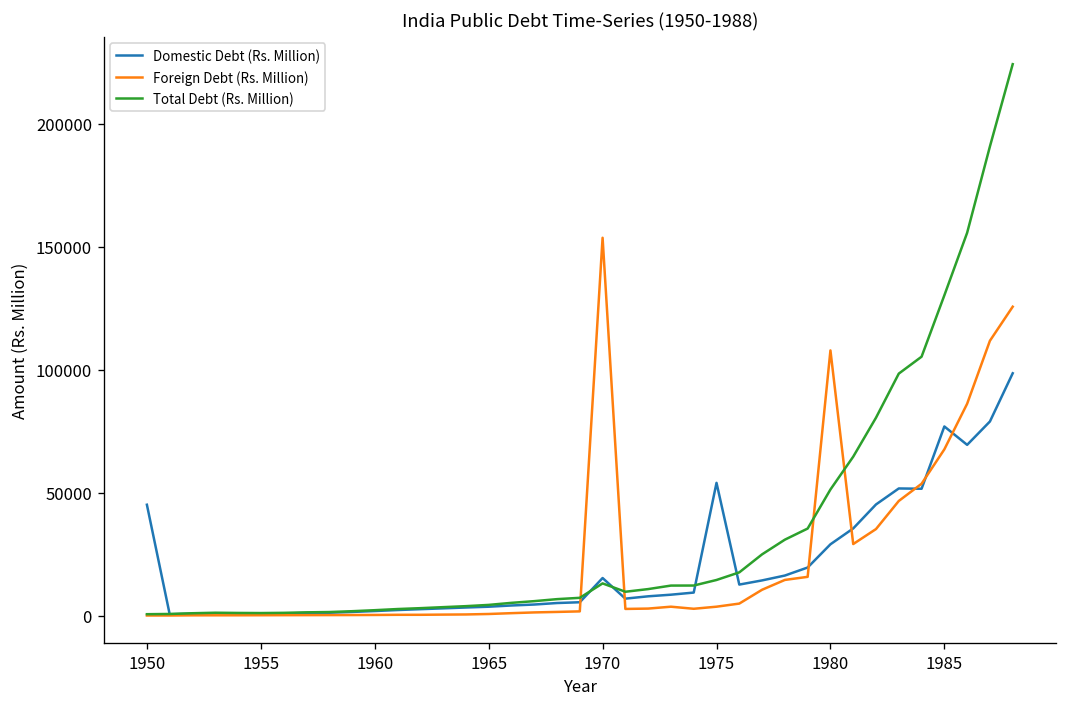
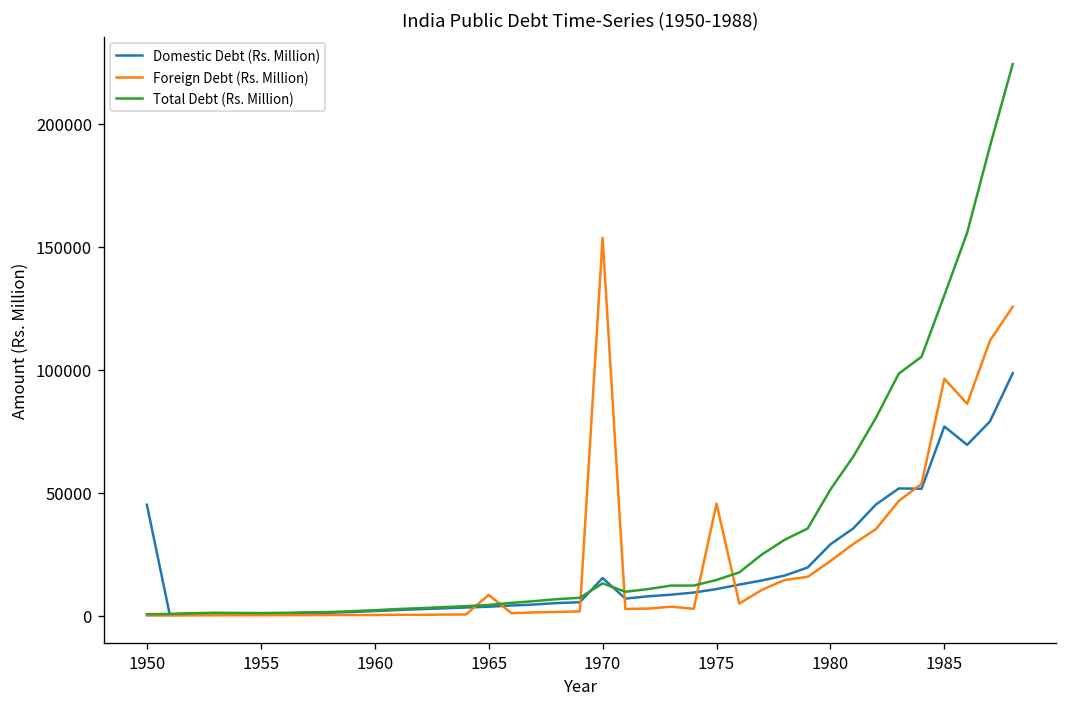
Foreign Debt (Rs. Million), 1965: 1000 -> 8000
Domestic Debt (Rs. Million), 1975: 54000 -> 11000
Foreign Debt (Rs. Million), 1975: 4000 -> 46000
Foreign Debt (Rs. Million), 1980: 108000 -> 22000
Foreign Debt (Rs. Million), 1985: 68000 -> 96000
